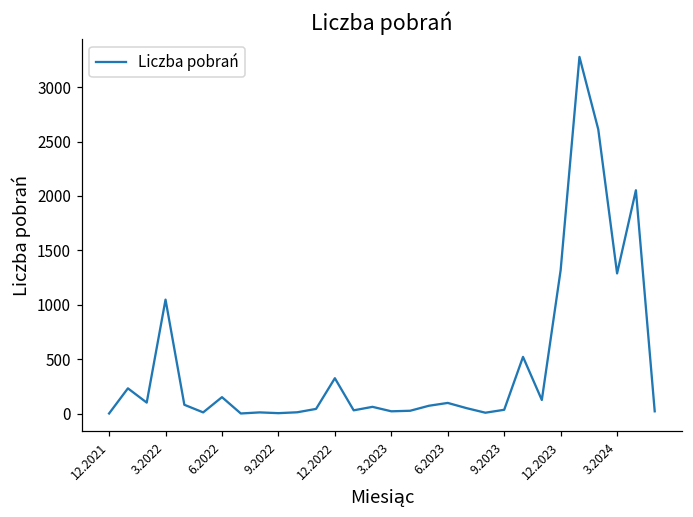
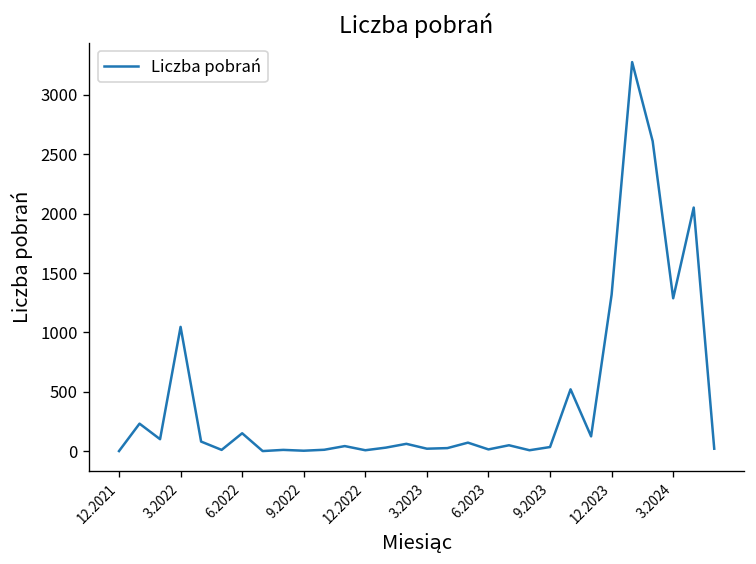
12.2022: 300 -> 0
6.2023: 100 -> 0
